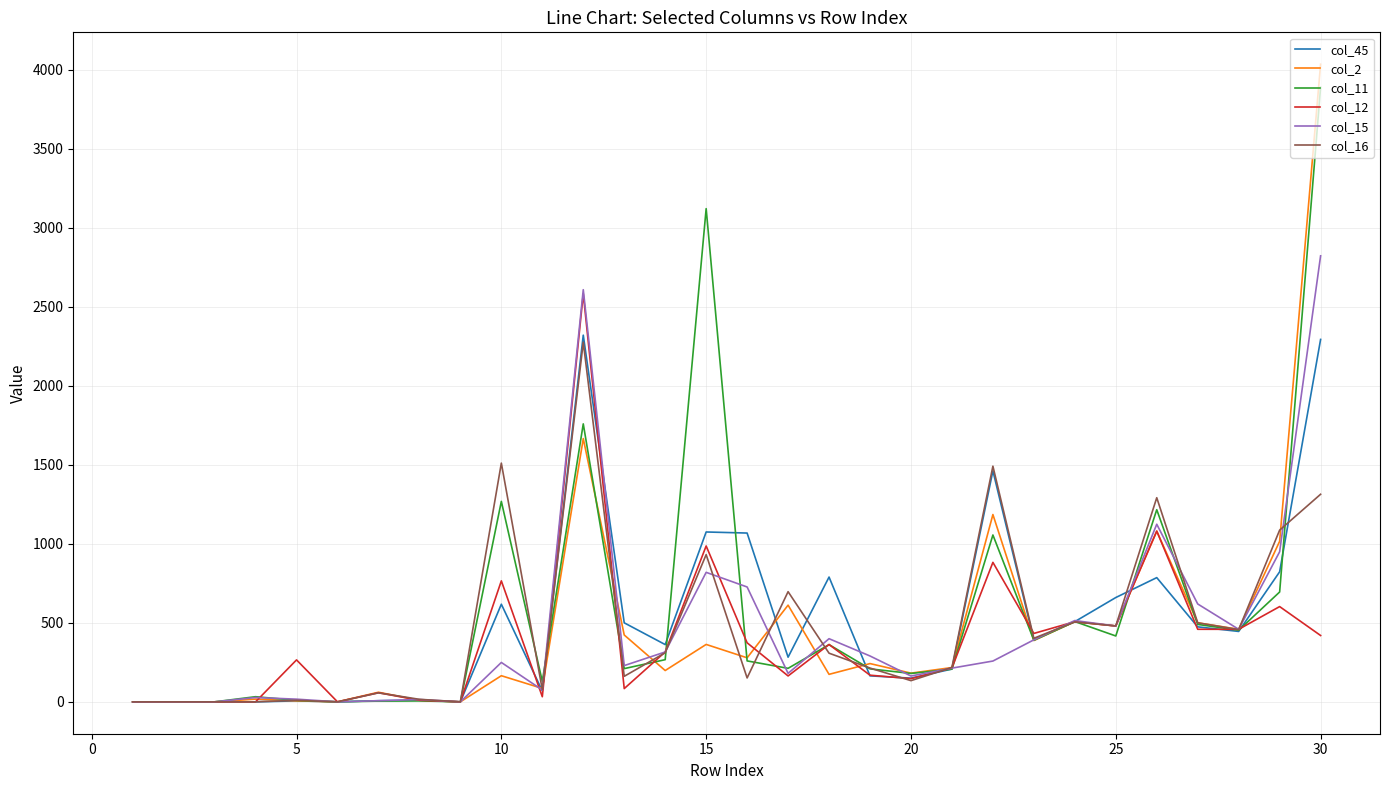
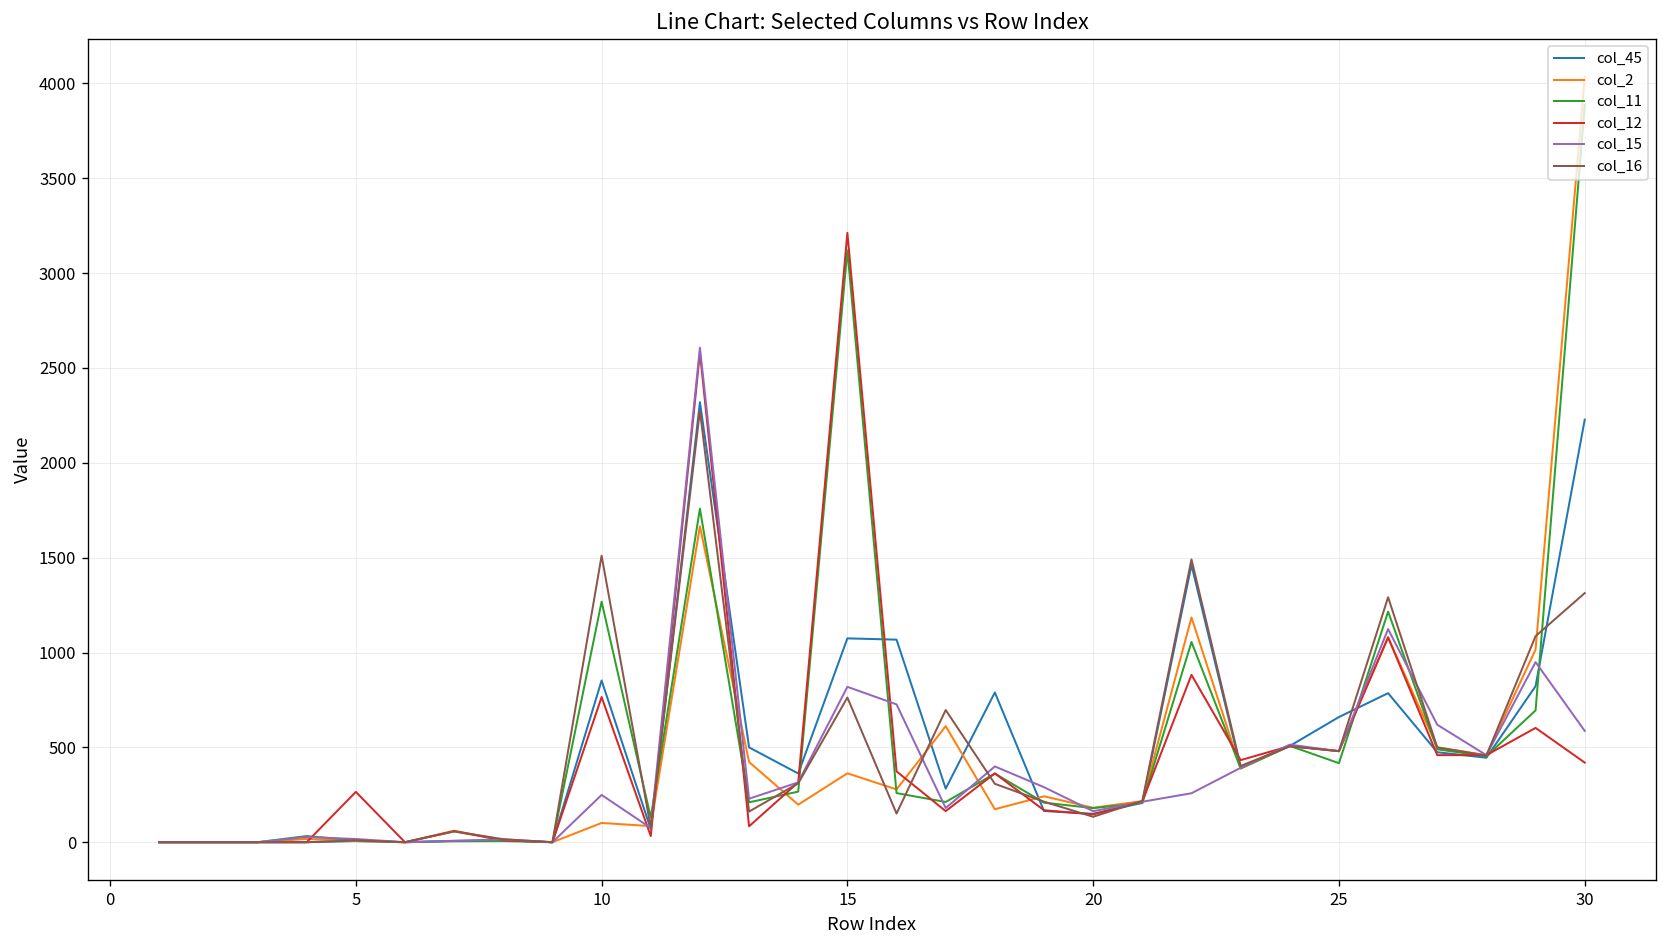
col_45, 10: 620 -> 850
col_2, 10: 170 -> 100
col_12, 15: 990 -> 3210
col_16, 15: 930 -> 760
col_45, 30: 2290 -> 2230
col_15, 30: 2820 -> 590
